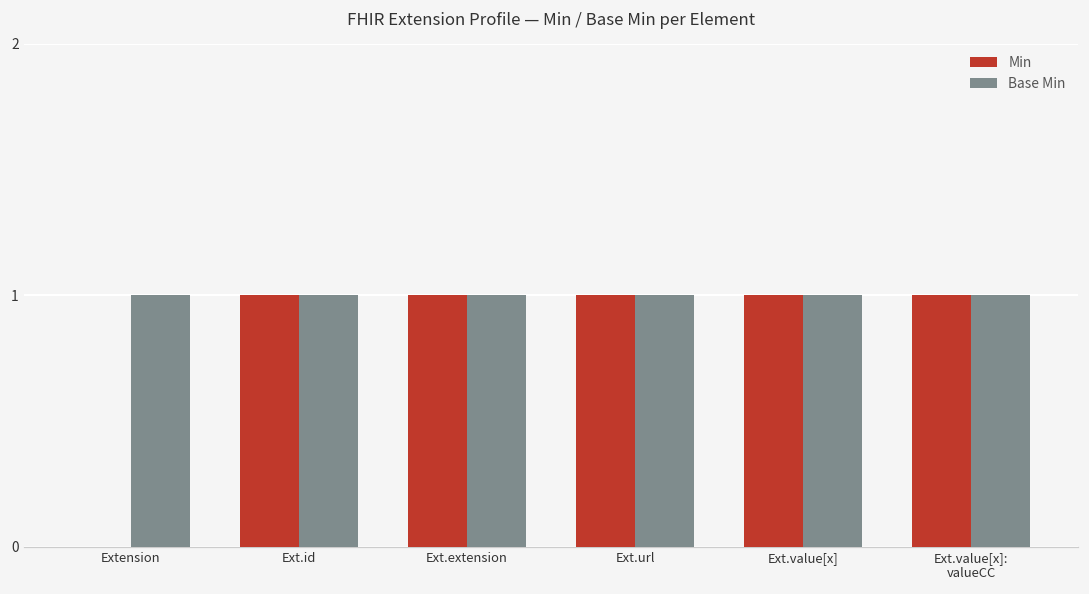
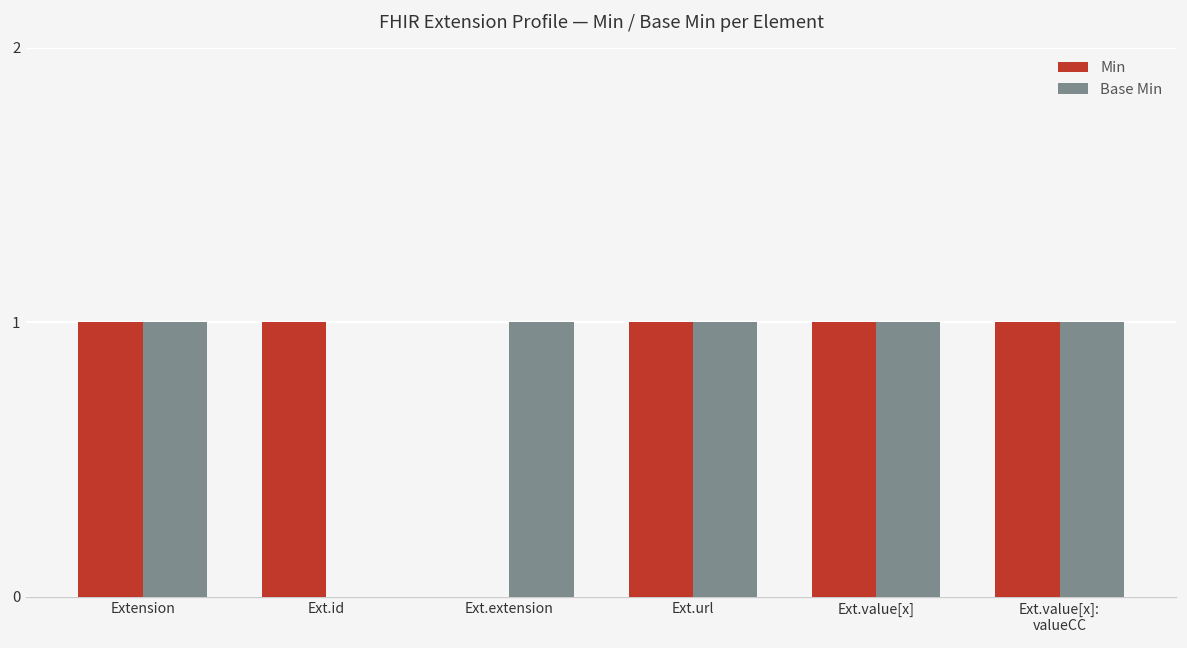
Min, Extension: 0 -> 1
Base Min, Ext.id: 1 -> 0
Min, Ext.extension: 1 -> 0
